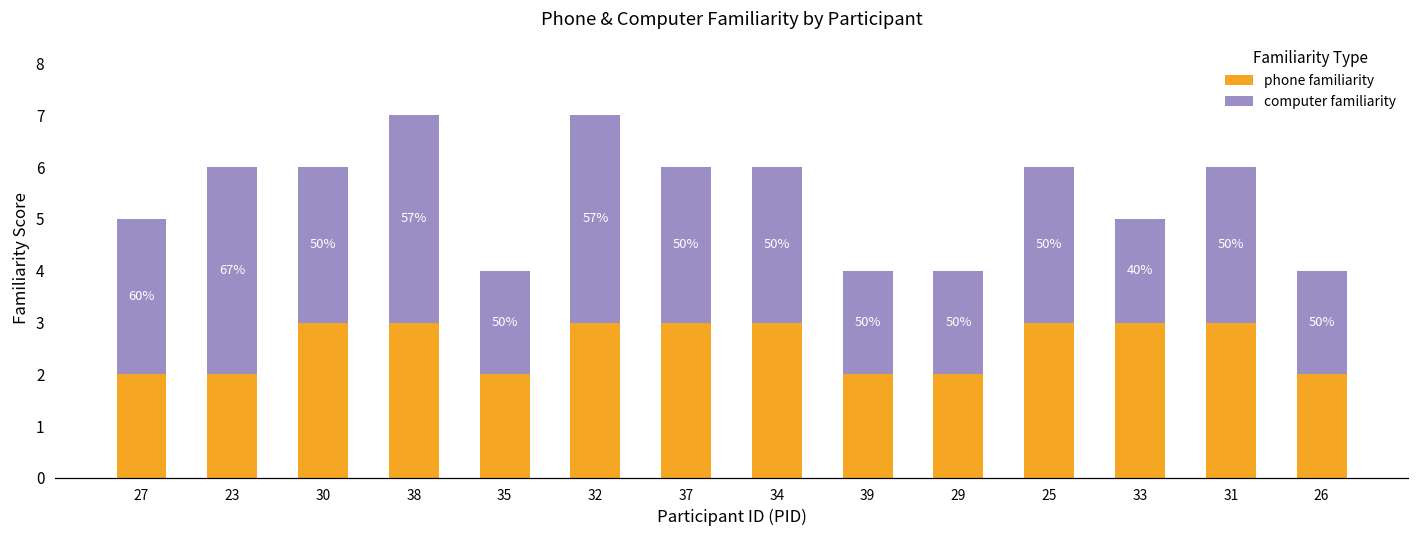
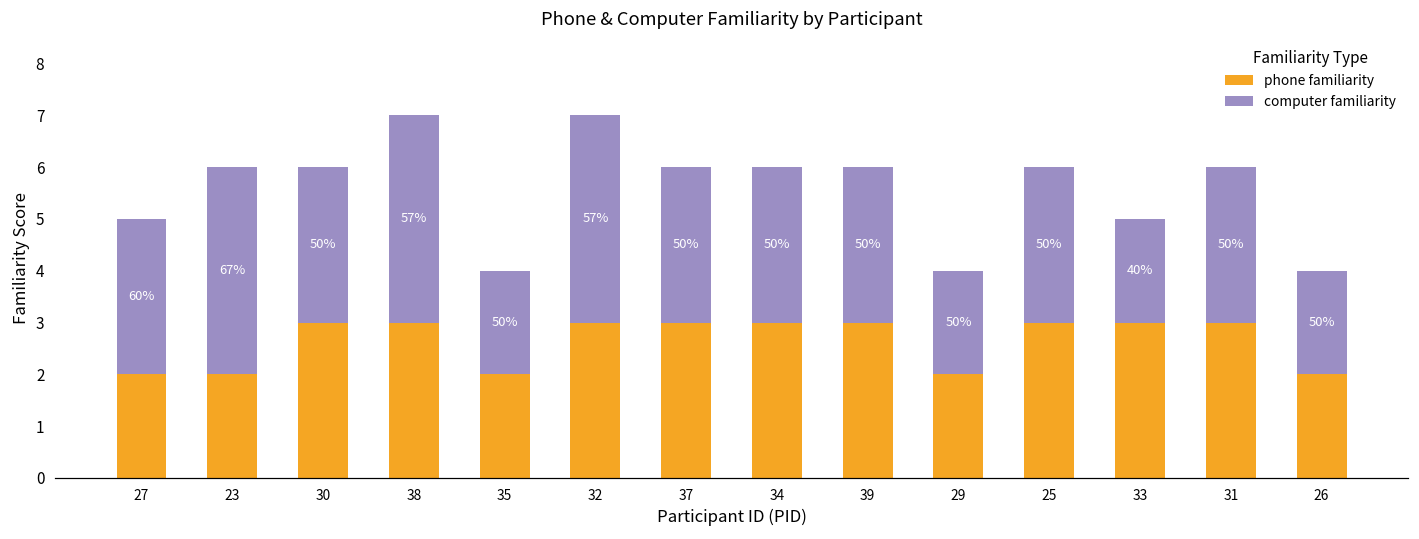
phone familiarity, 39: 2 -> 3
computer familiarity, 39: 2 -> 3
